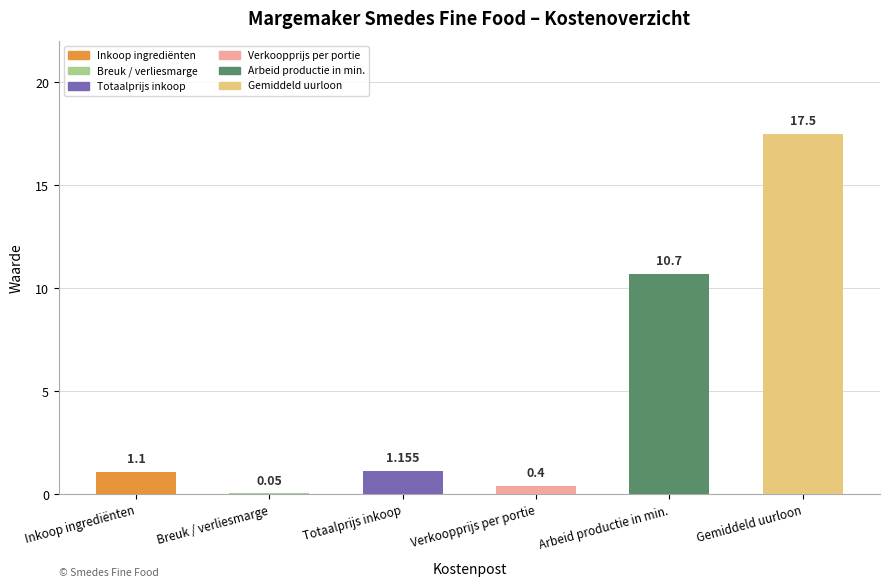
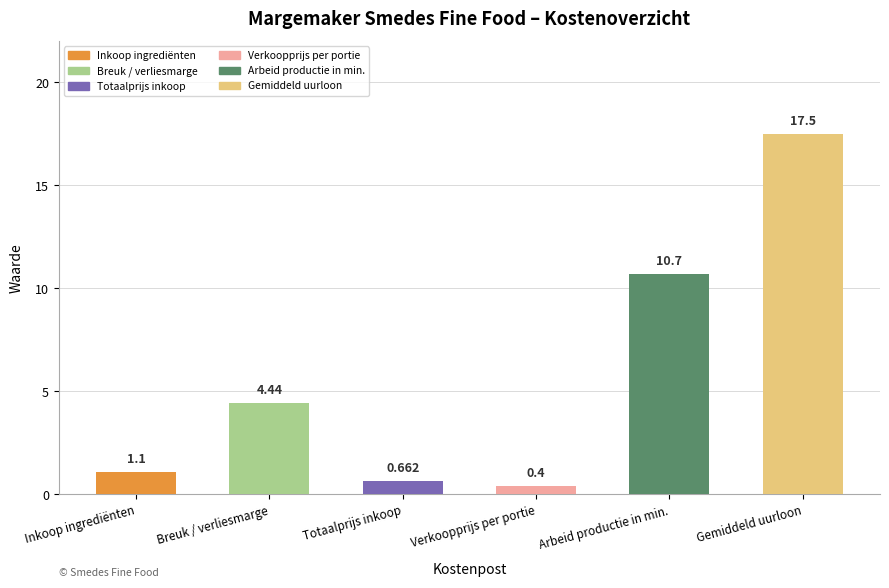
Breuk / verliesmarge: 0.05 -> 4.44
Totaalprijs inkoop: 1.155 -> 0.662
